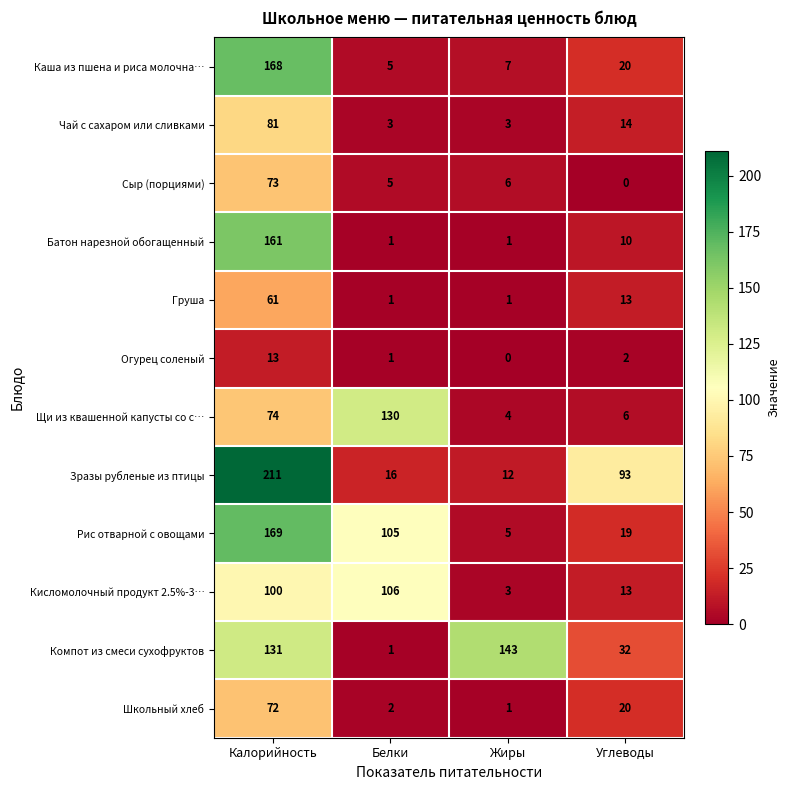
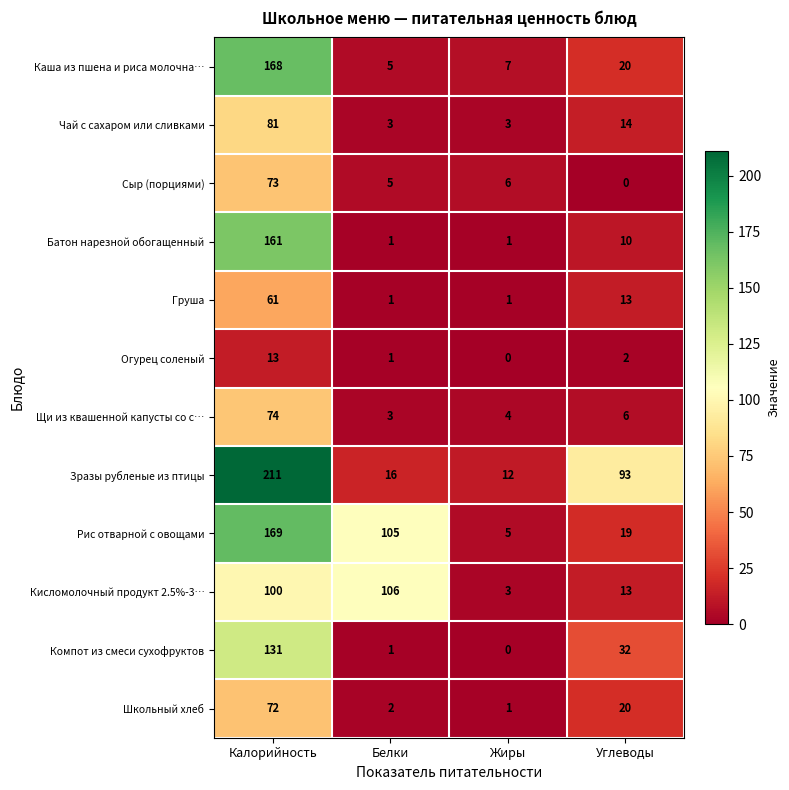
Щи из квашенной капусты со с…, Белки: 130 -> 3
Компот из смеси сухофруктов, Жиры: 143 -> 0
